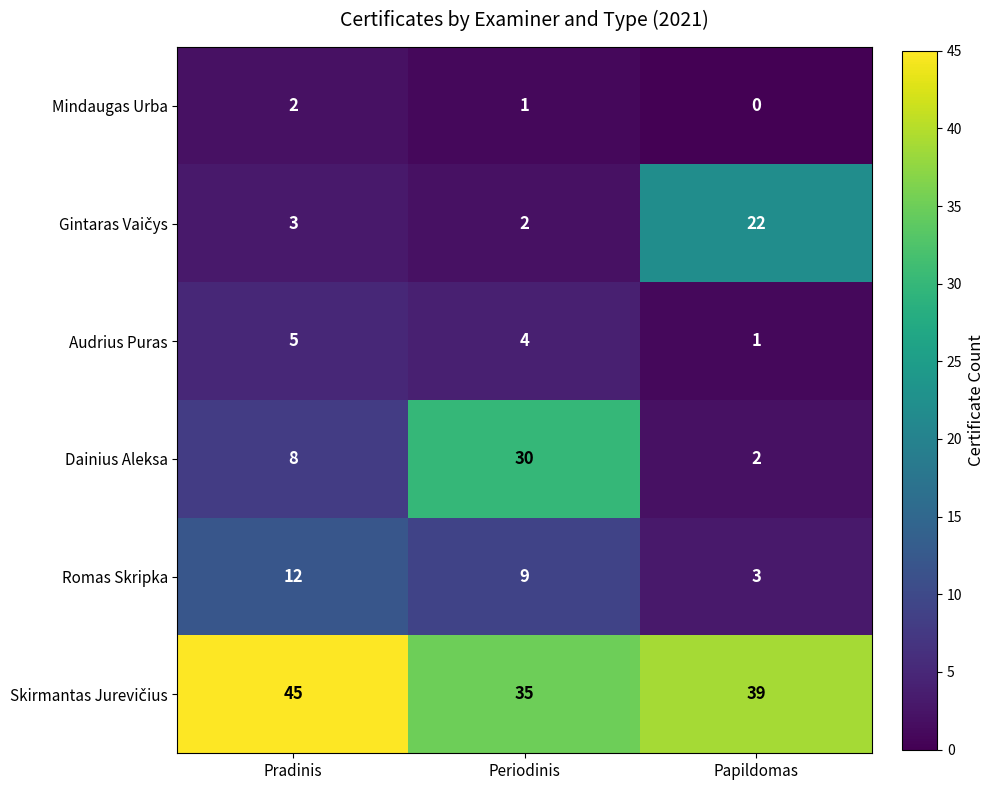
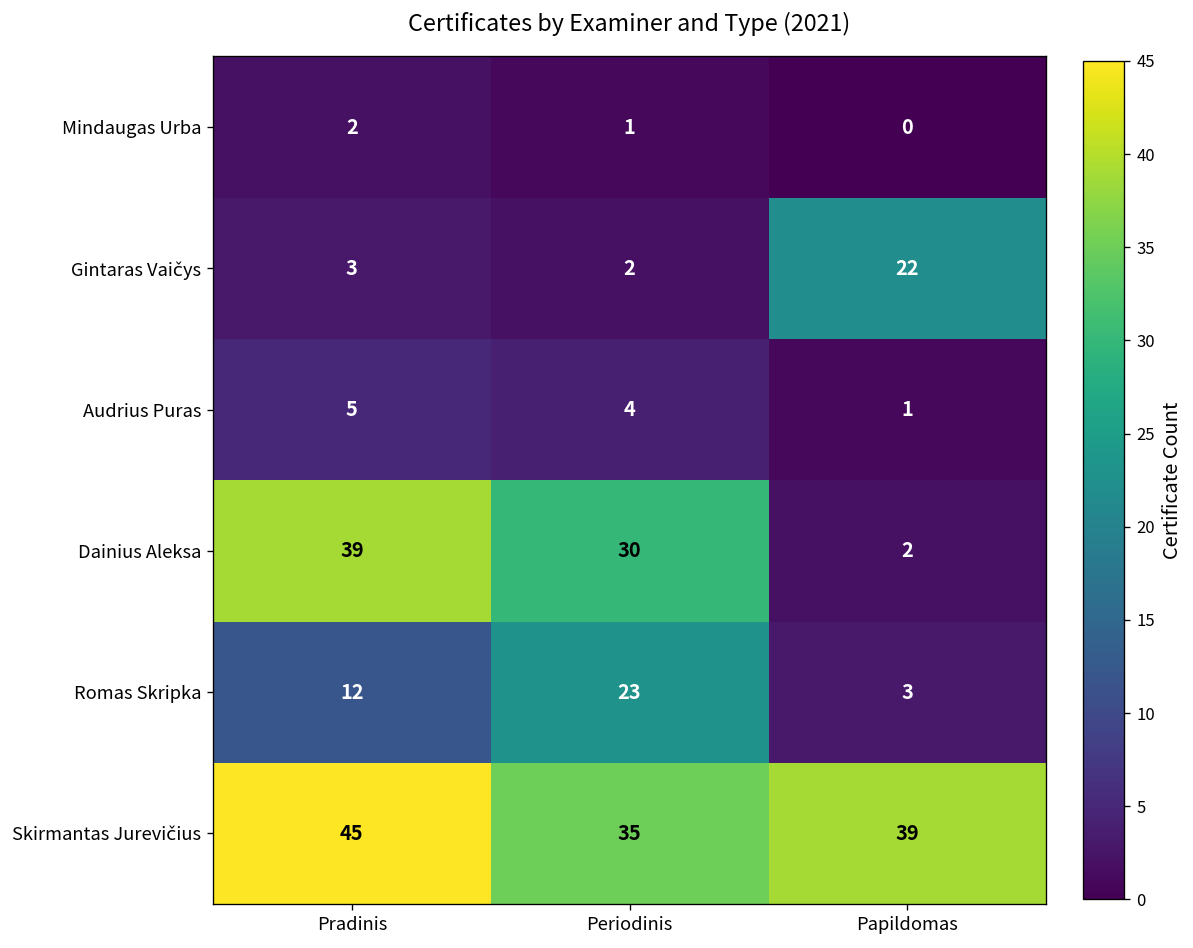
Dainius Aleksa, Pradinis: 8 -> 39
Romas Skripka, Periodinis: 9 -> 23
